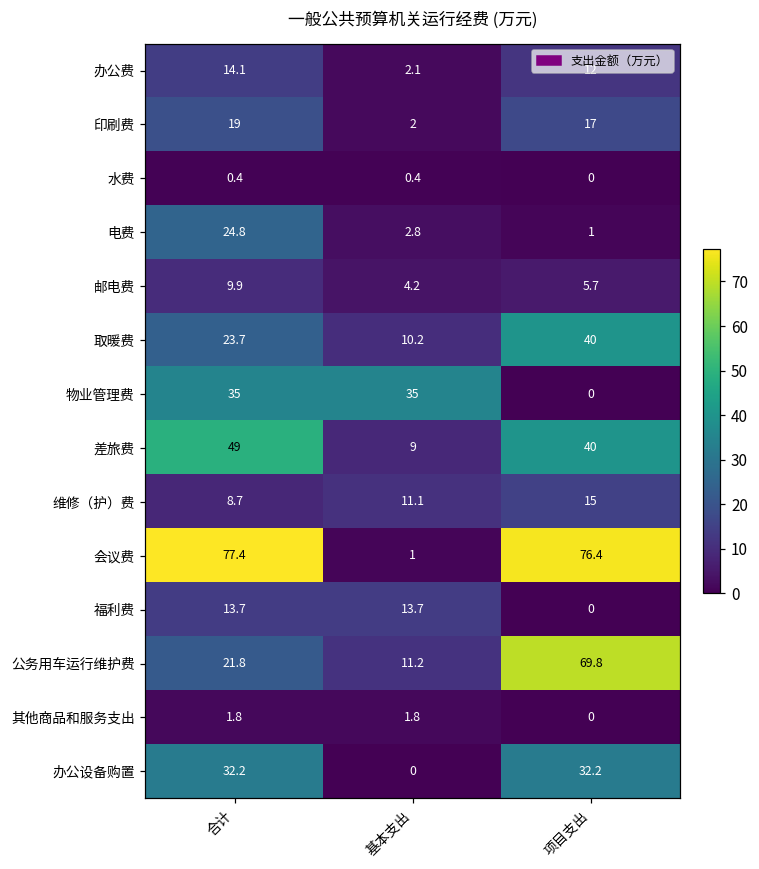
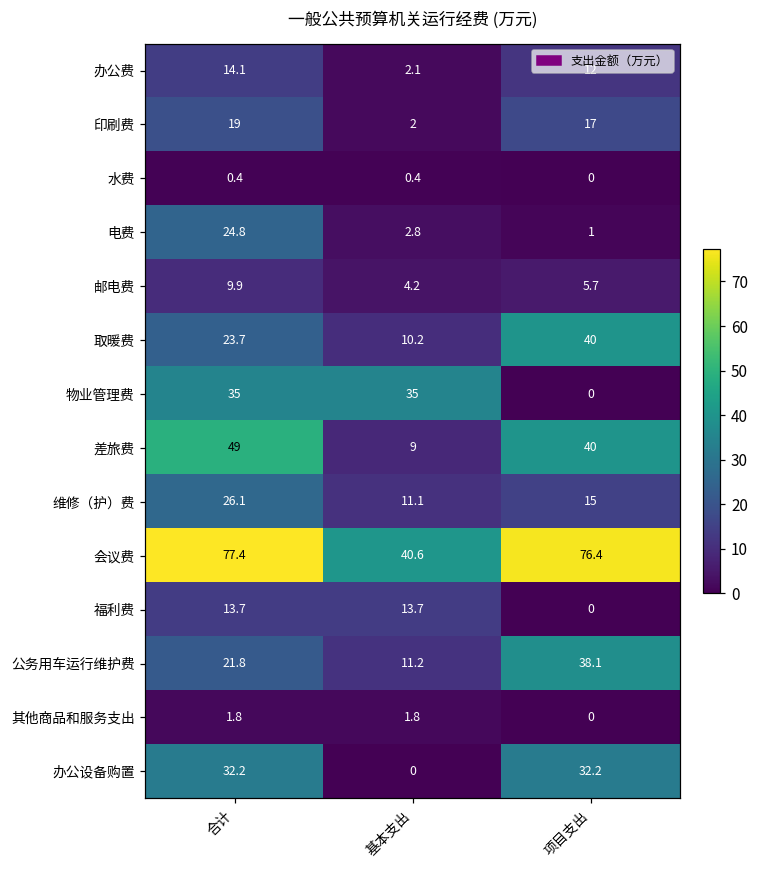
维修（护）费, 合计: 8.7 -> 26.1
会议费, 基本支出: 1 -> 40.6
公务用车运行维护费, 项目支出: 69.8 -> 38.1
